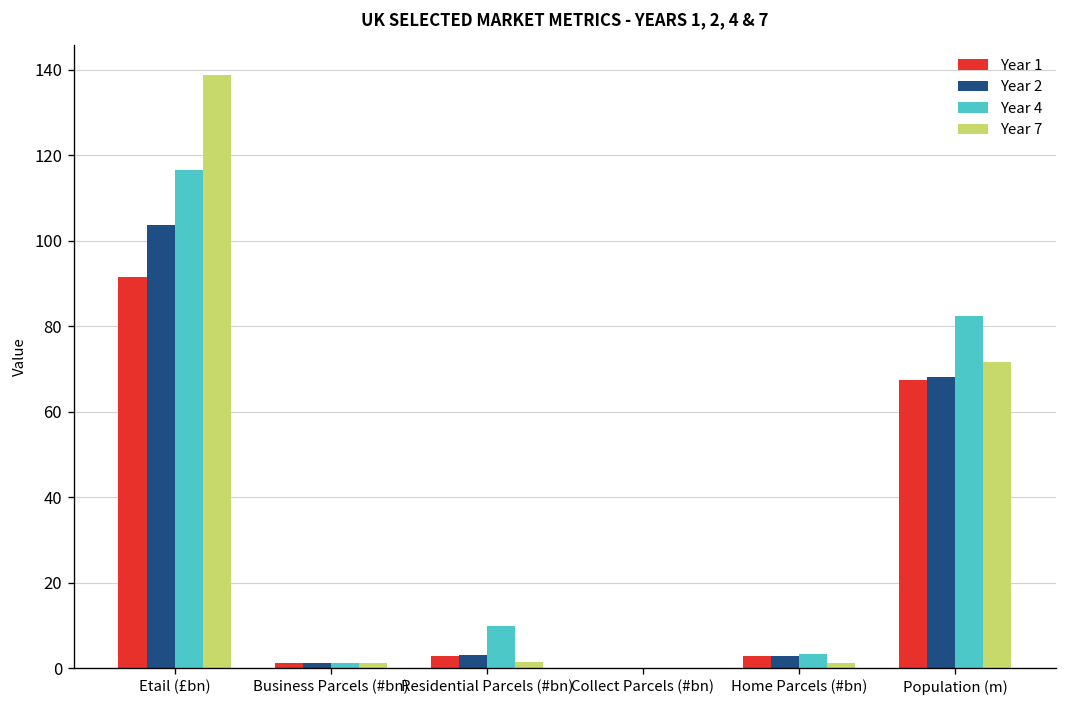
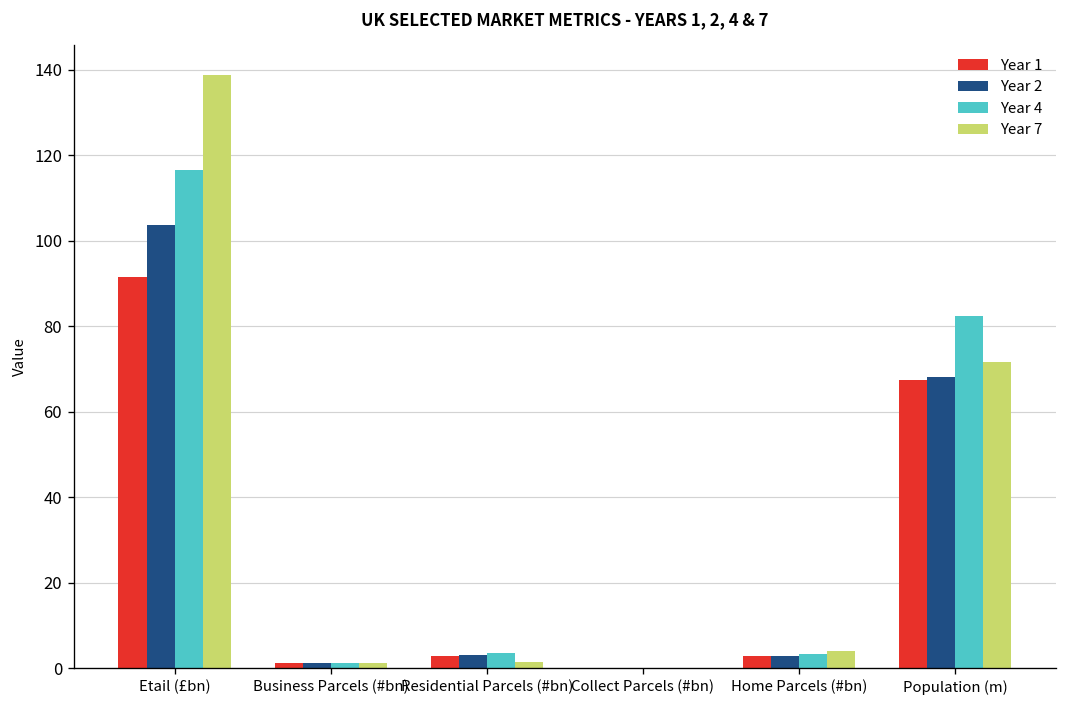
Year 4, Residential Parcels (#bn): 10 -> 4
Year 7, Home Parcels (#bn): 1 -> 4
